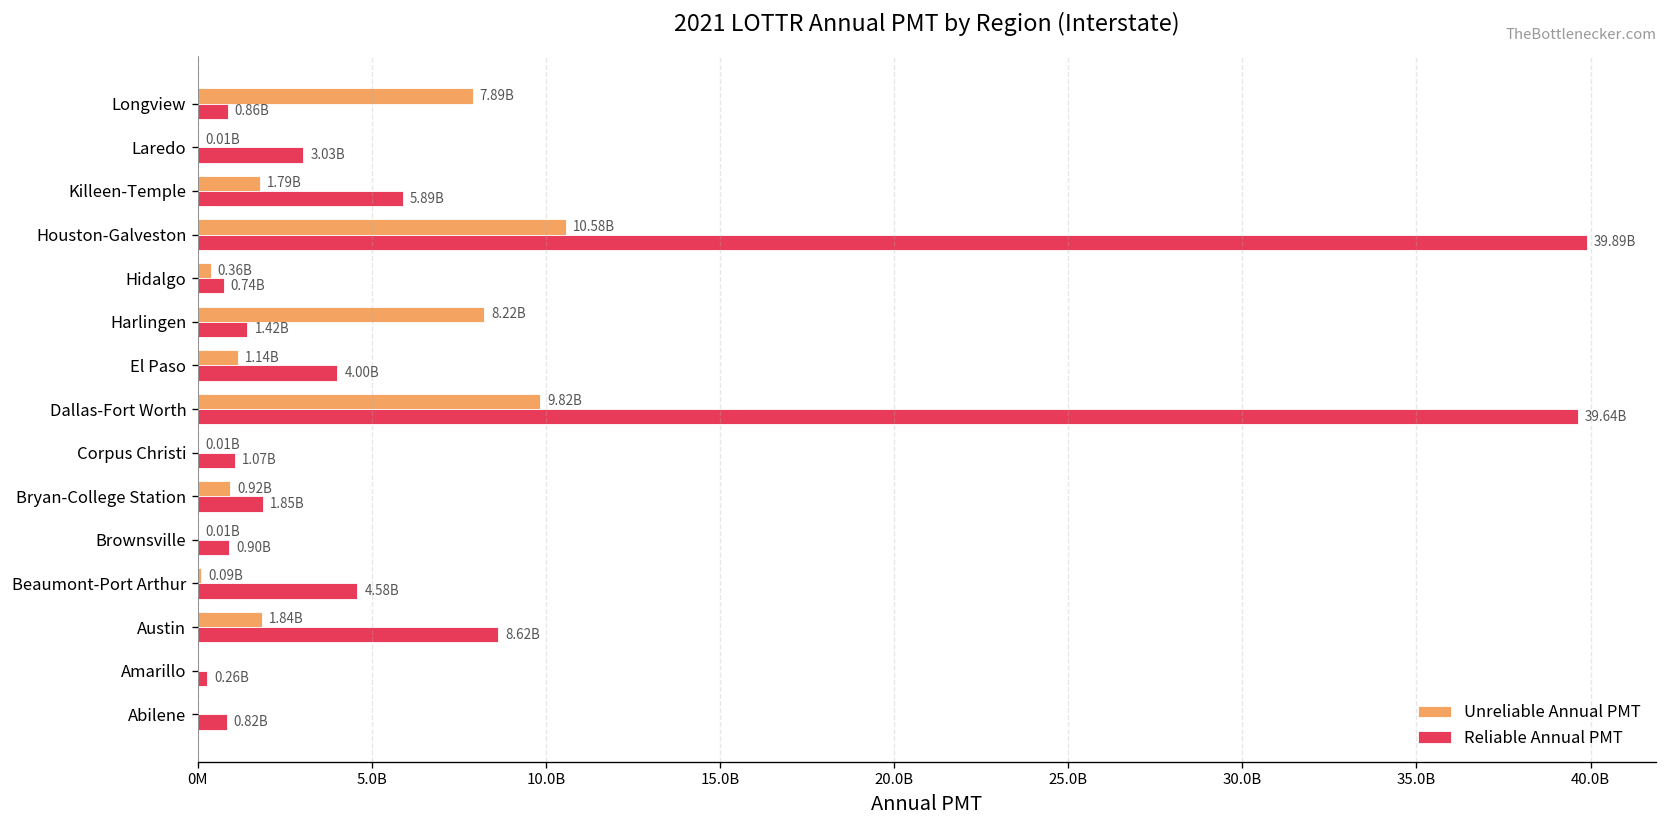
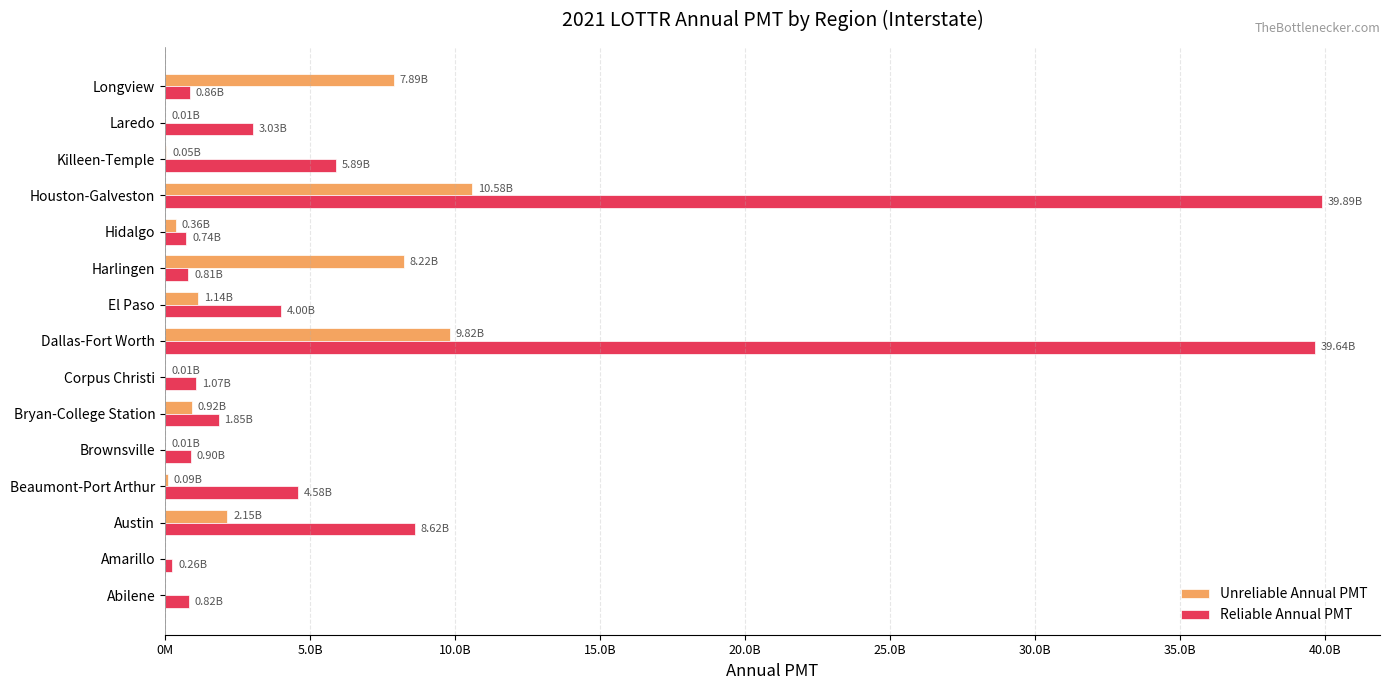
Unreliable Annual PMT, Killeen-Temple: 1.79B -> 0.05B
Reliable Annual PMT, Harlingen: 1.42B -> 0.81B
Unreliable Annual PMT, Austin: 1.84B -> 2.15B
